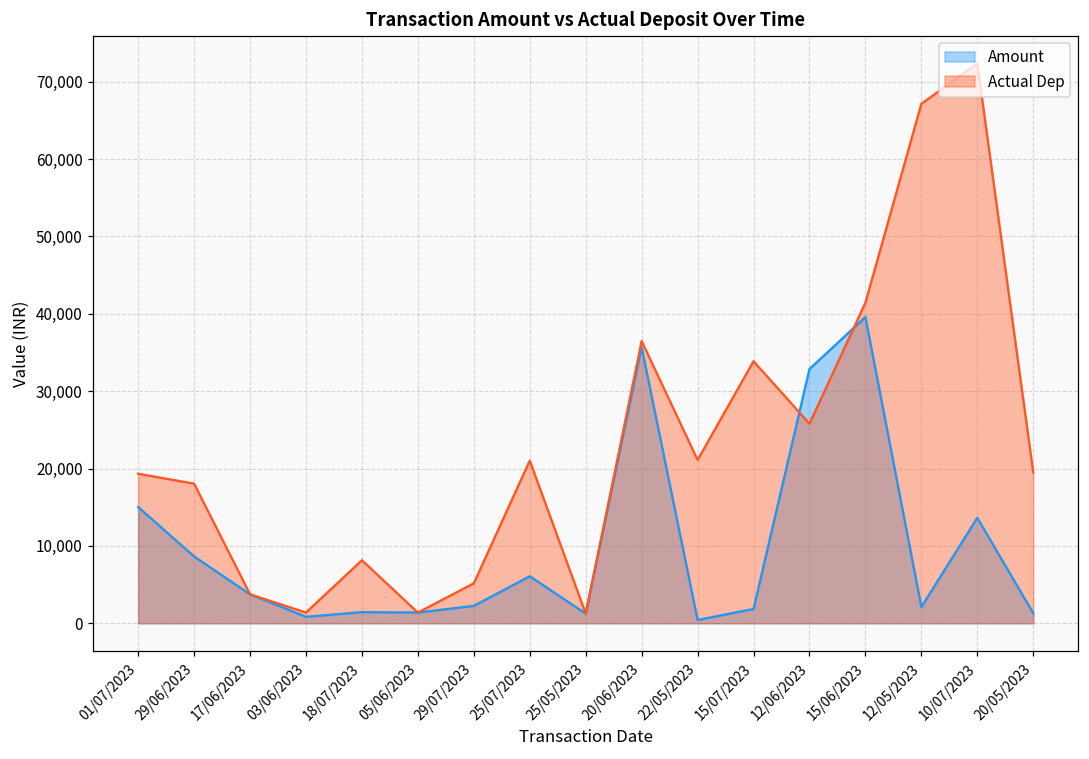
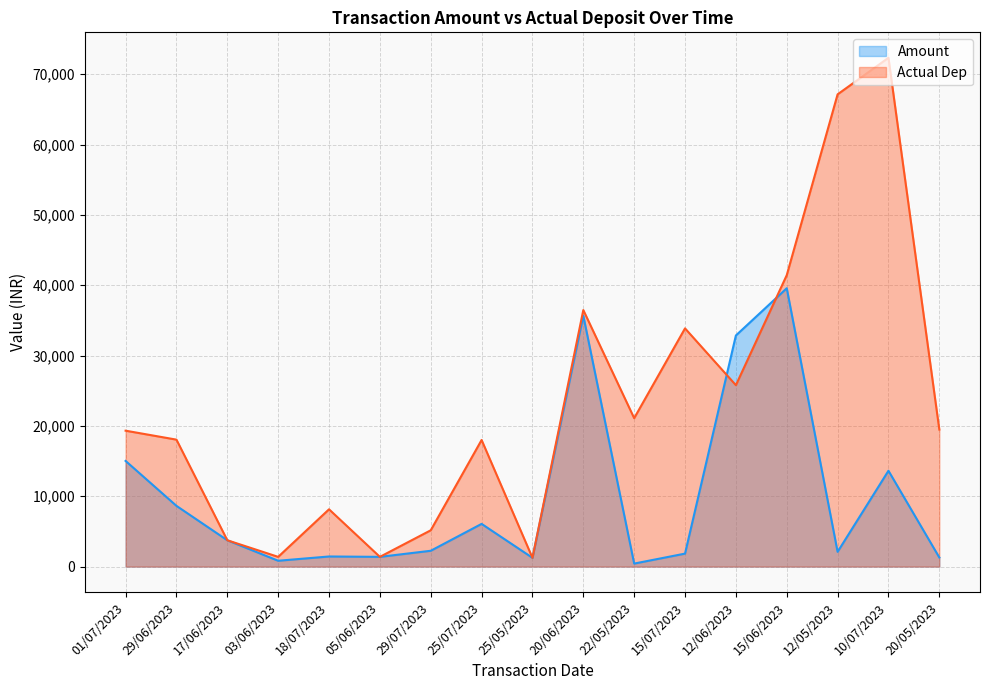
Actual Dep, 25/07/2023: 21,000 -> 18,000
